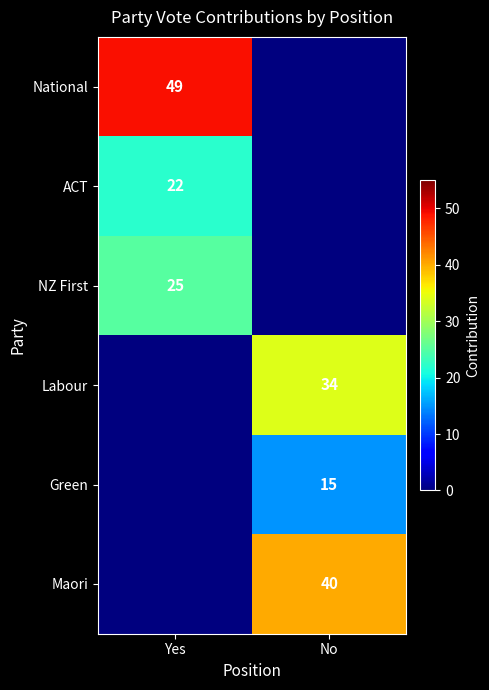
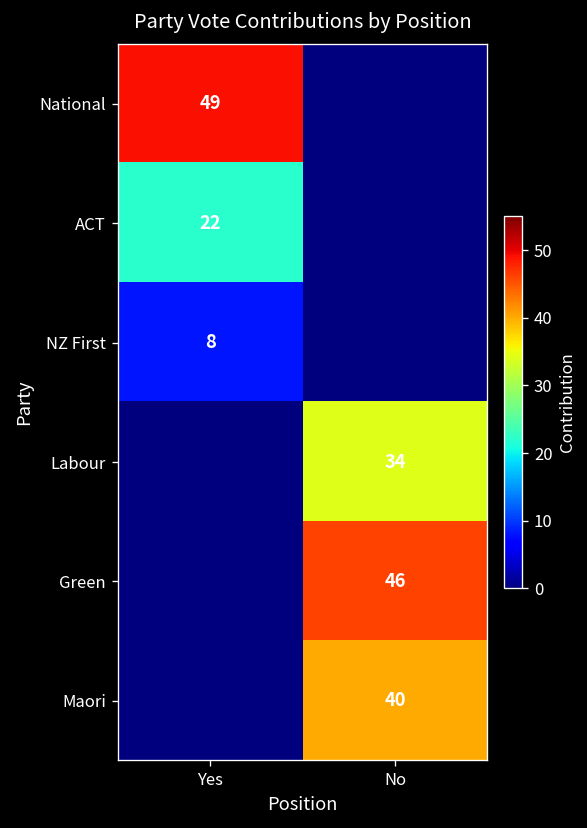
NZ First, Yes: 25 -> 8
Green, No: 15 -> 46
